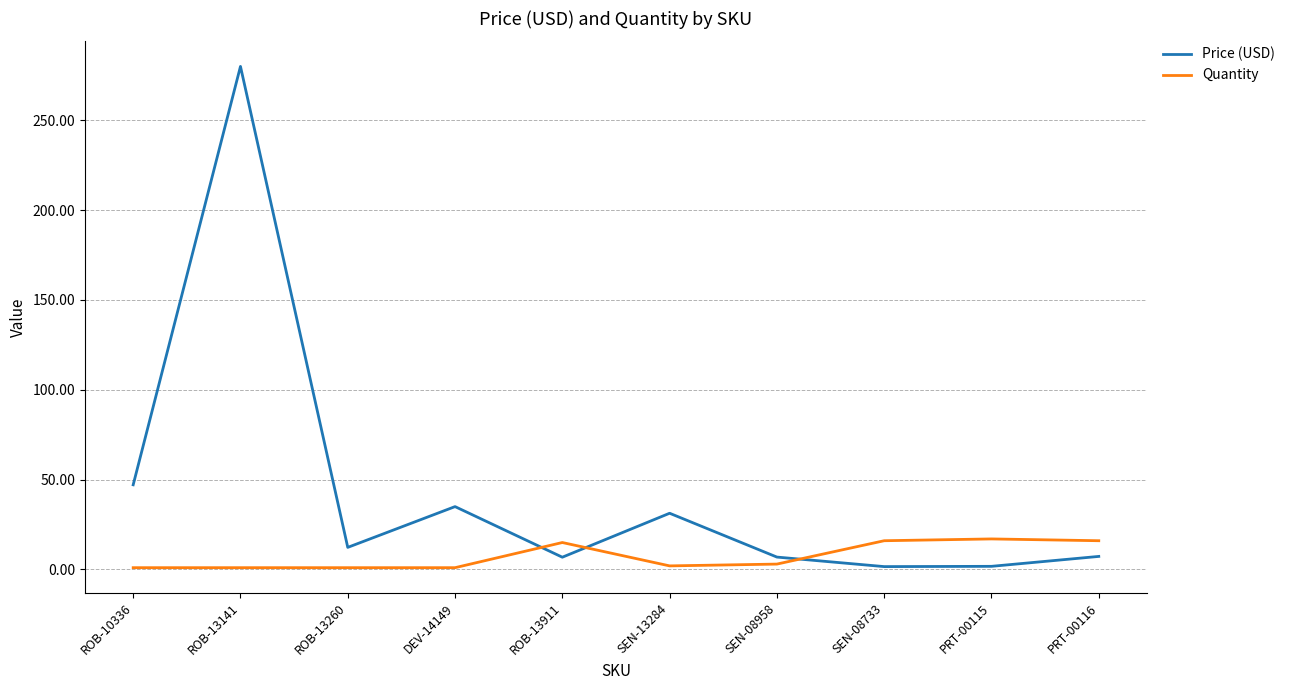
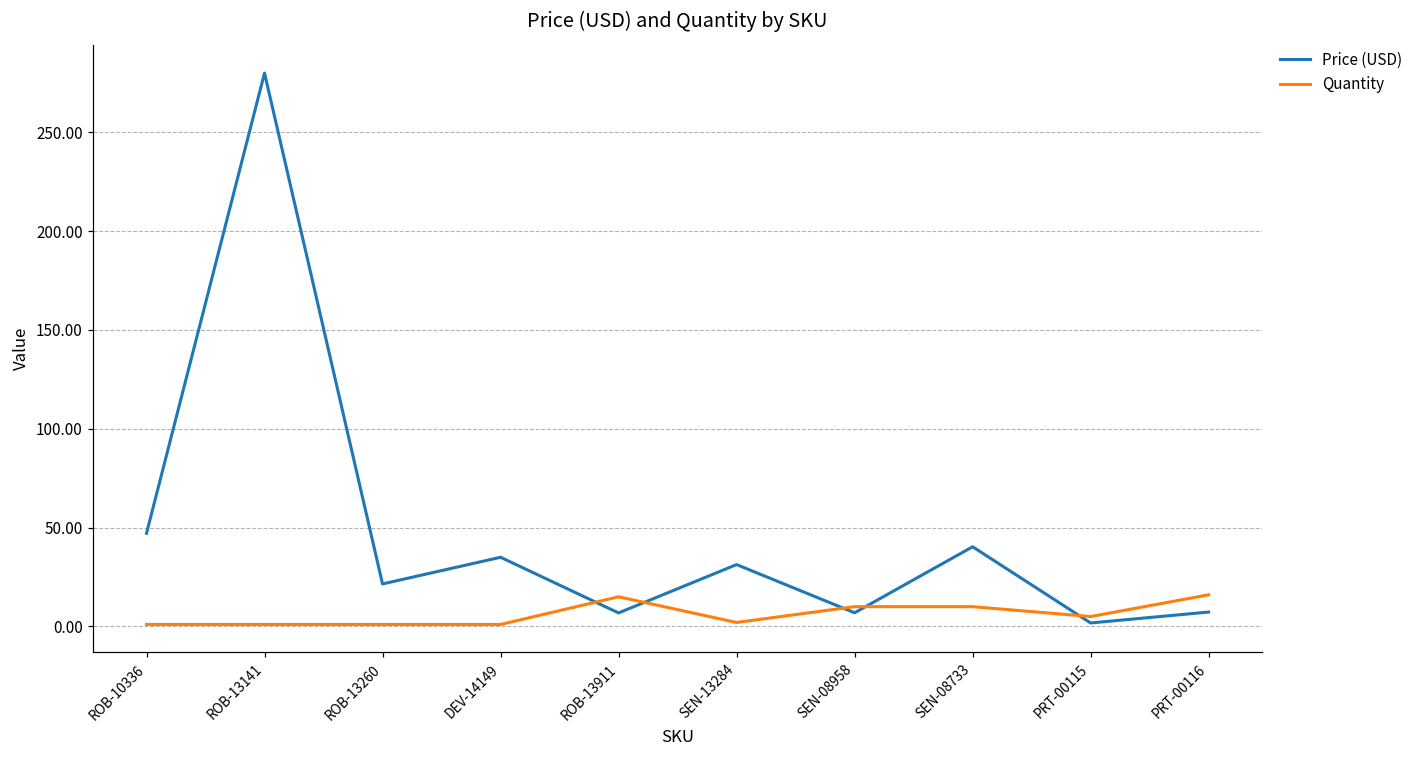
Price (USD), ROB-13260: 12 -> 22
Quantity, SEN-08958: 3 -> 10
Price (USD), SEN-08733: 2 -> 40
Quantity, SEN-08733: 16 -> 10
Quantity, PRT-00115: 17 -> 5
